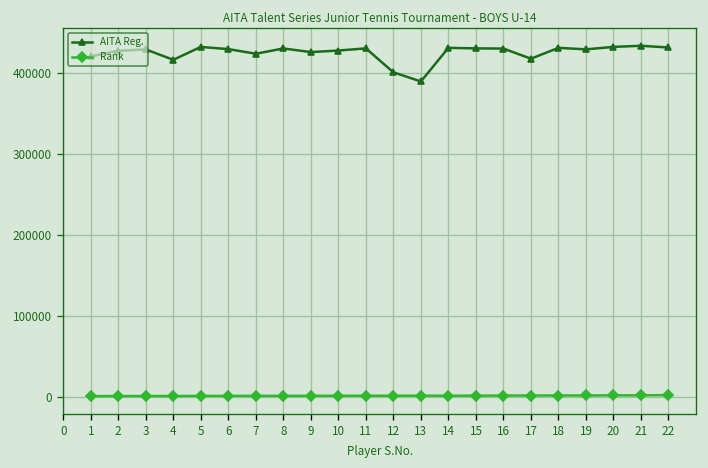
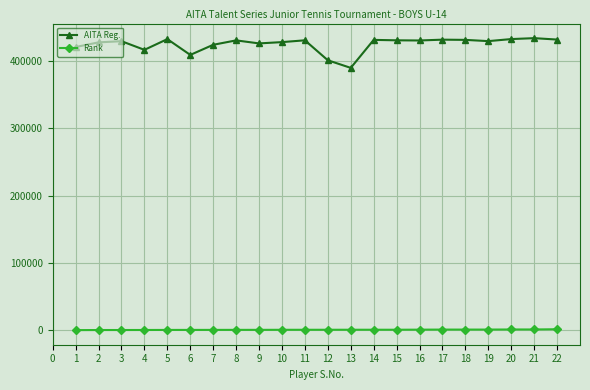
AITA Reg., 6: 430000 -> 410000
AITA Reg., 17: 420000 -> 430000
